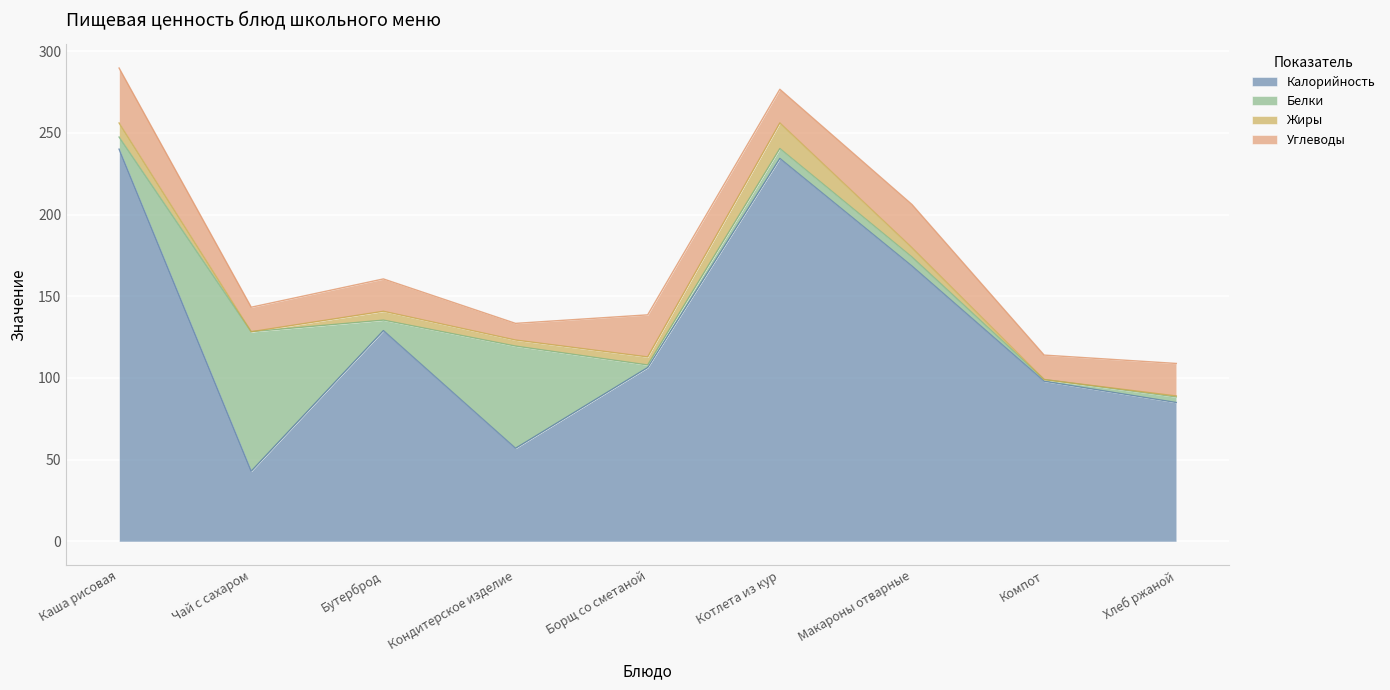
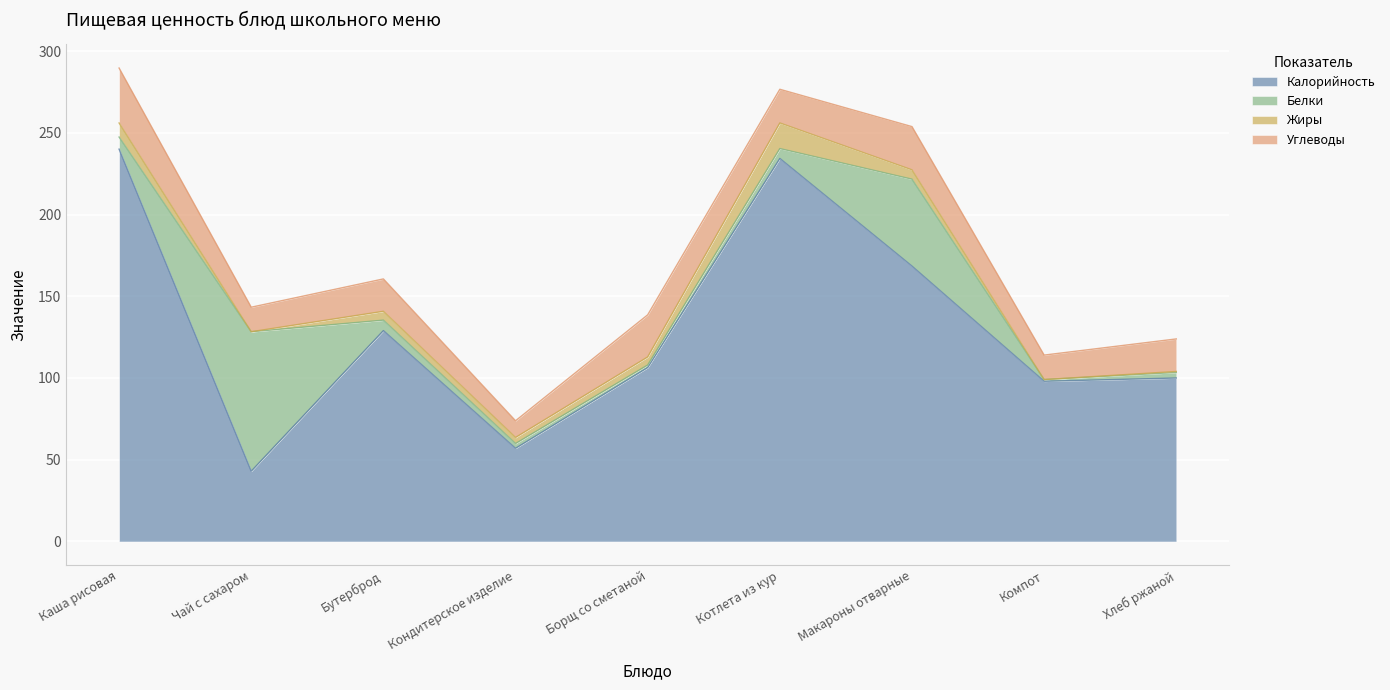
Белки, Кондитерское изделие: 63 -> 3
Белки, Макароны отварные: 6 -> 53
Калорийность, Хлеб ржаной: 85 -> 100
